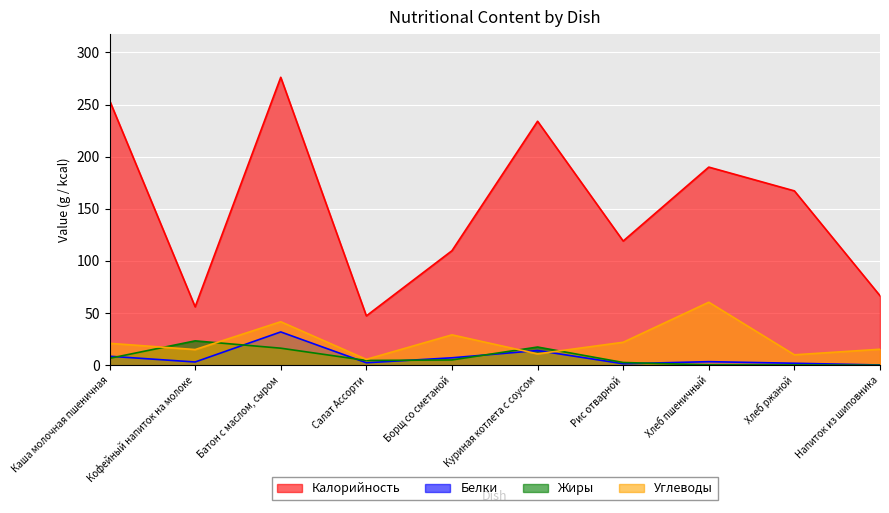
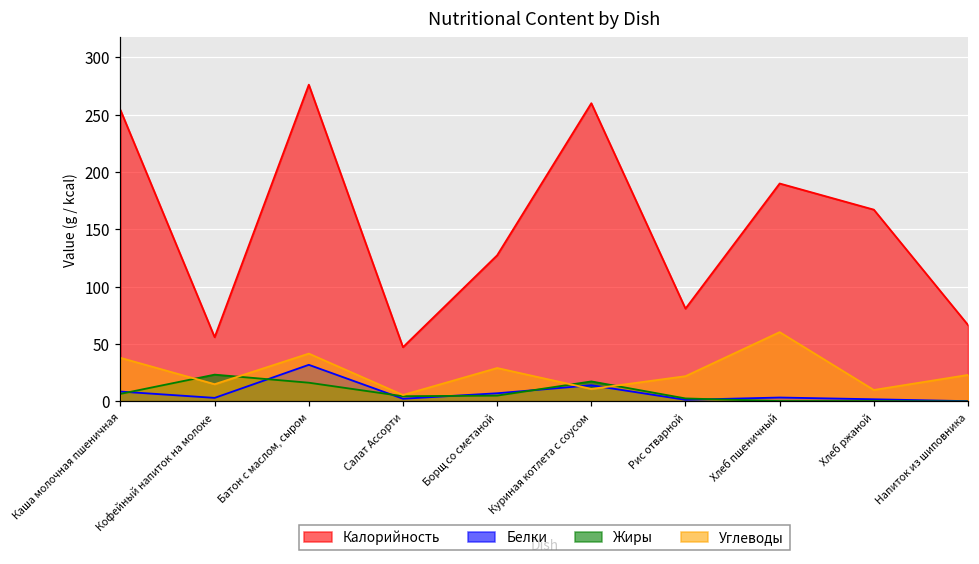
Углеводы, Каша молочная пшеничная: 21 -> 38
Калорийность, Борщ со сметаной: 110 -> 127
Калорийность, Куриная котлета с соусом: 234 -> 260
Калорийность, Рис отварной: 119 -> 81
Углеводы, Напиток из шиповника: 15 -> 23
